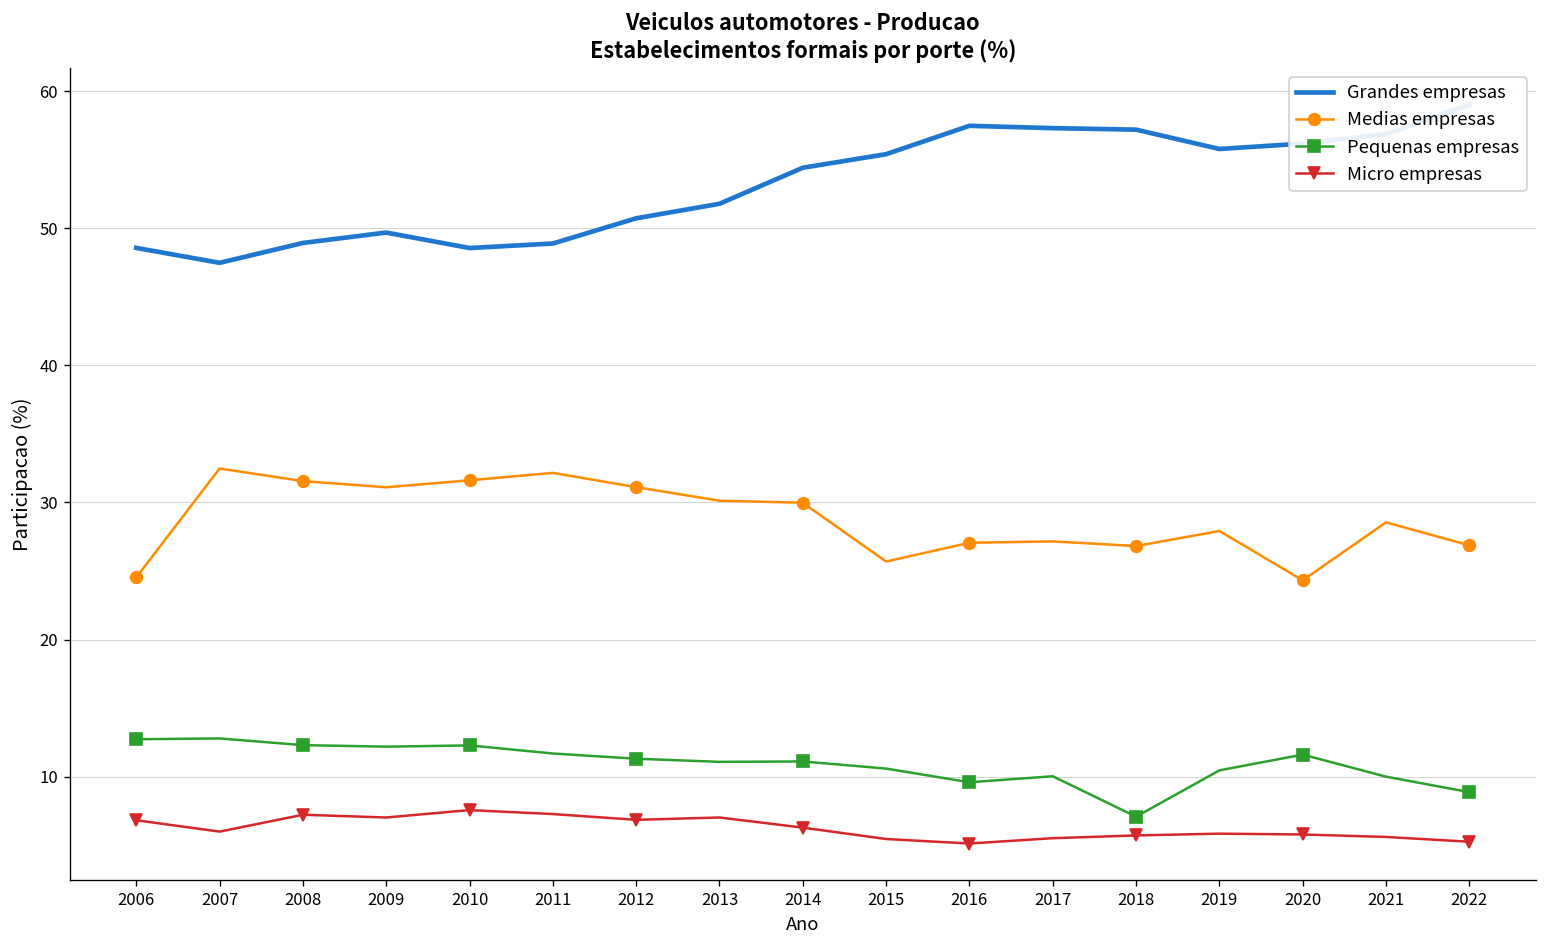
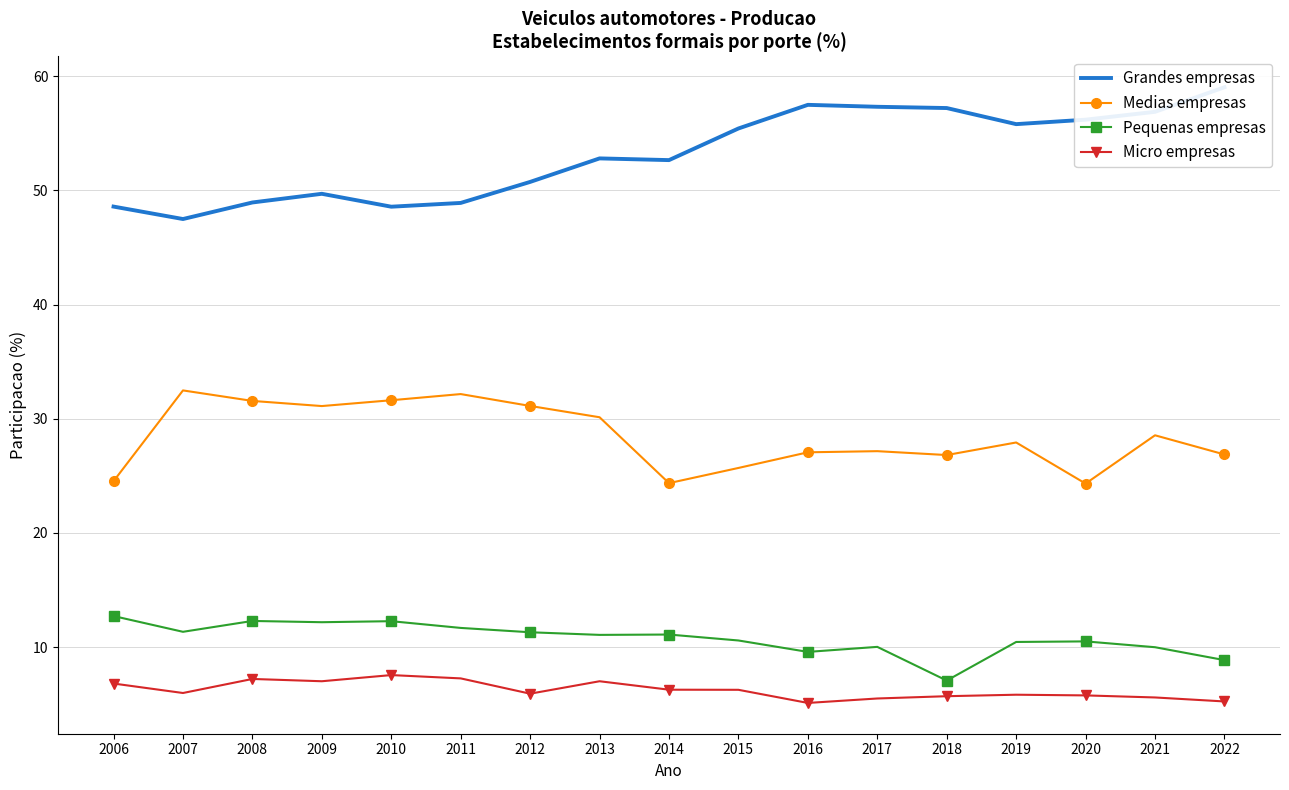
Pequenas empresas, 2007: 12.8 -> 11.3
Micro empresas, 2012: 6.8 -> 5.9
Grandes empresas, 2013: 51.8 -> 52.8
Grandes empresas, 2014: 54.4 -> 52.7
Medias empresas, 2014: 30.0 -> 24.4
Micro empresas, 2015: 5.4 -> 6.3
Pequenas empresas, 2020: 11.6 -> 10.5
